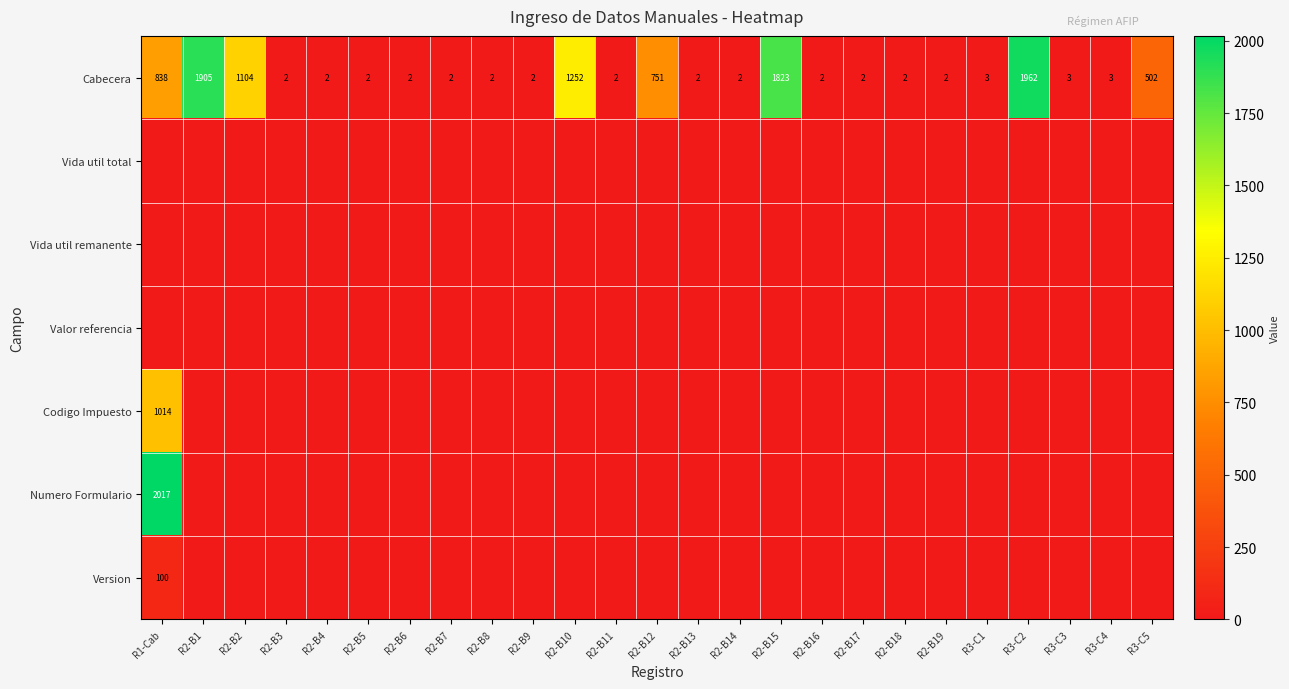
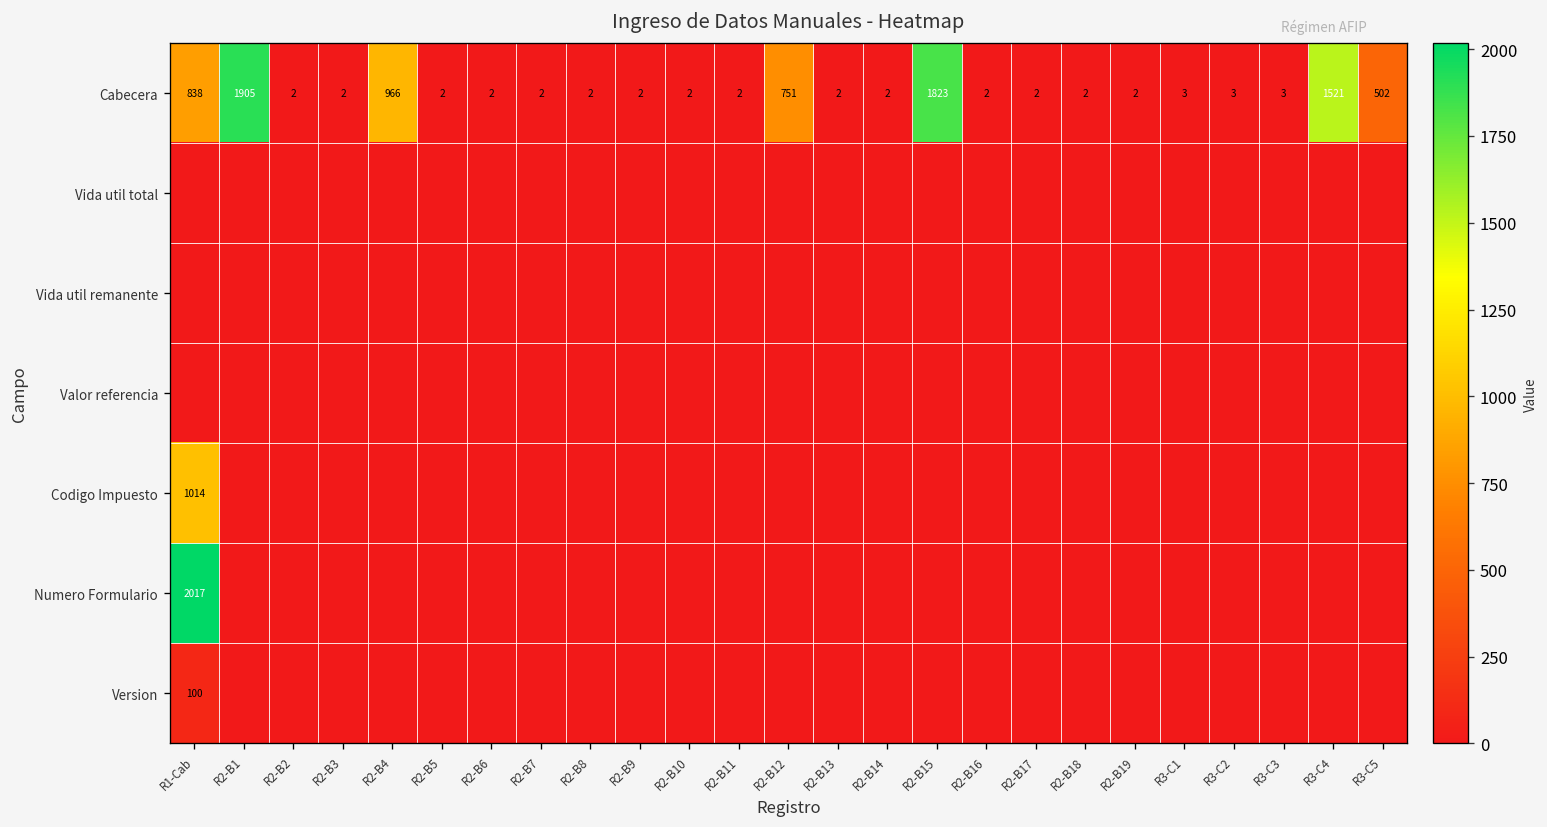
Cabecera, R2-B2: 1104 -> 2
Cabecera, R2-B4: 2 -> 966
Cabecera, R2-B10: 1252 -> 2
Cabecera, R3-C2: 1962 -> 3
Cabecera, R3-C4: 3 -> 1521
